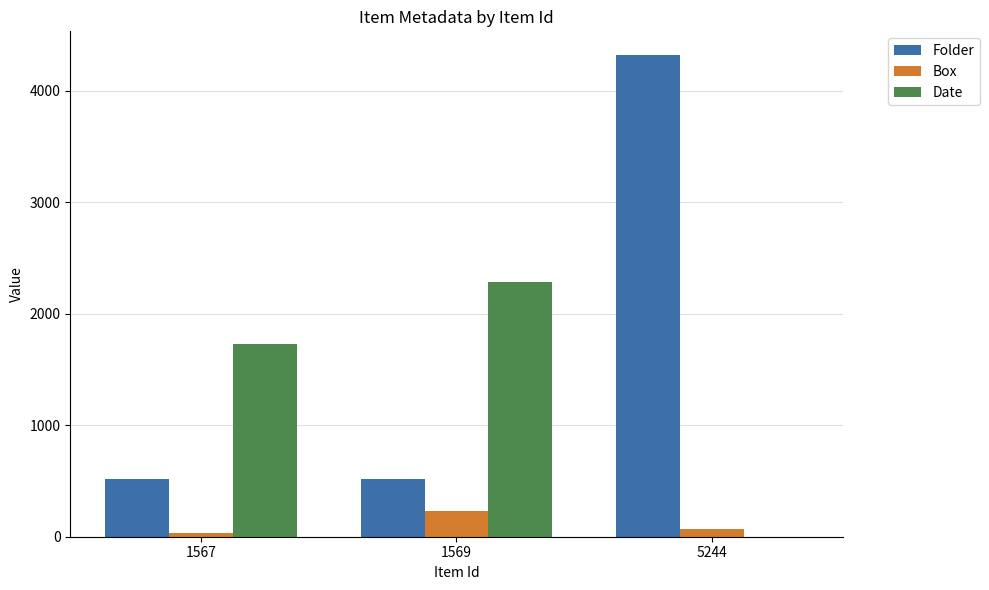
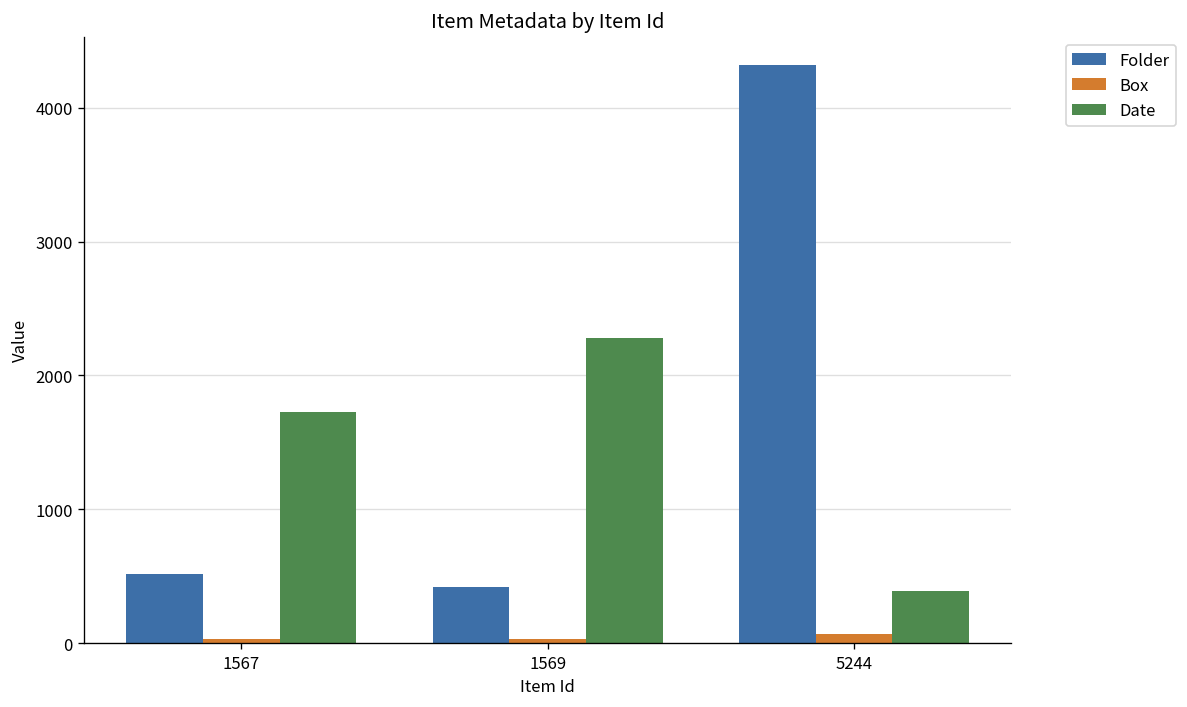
Folder, 1569: 520 -> 420
Box, 1569: 230 -> 30
Date, 5244: 0 -> 390
